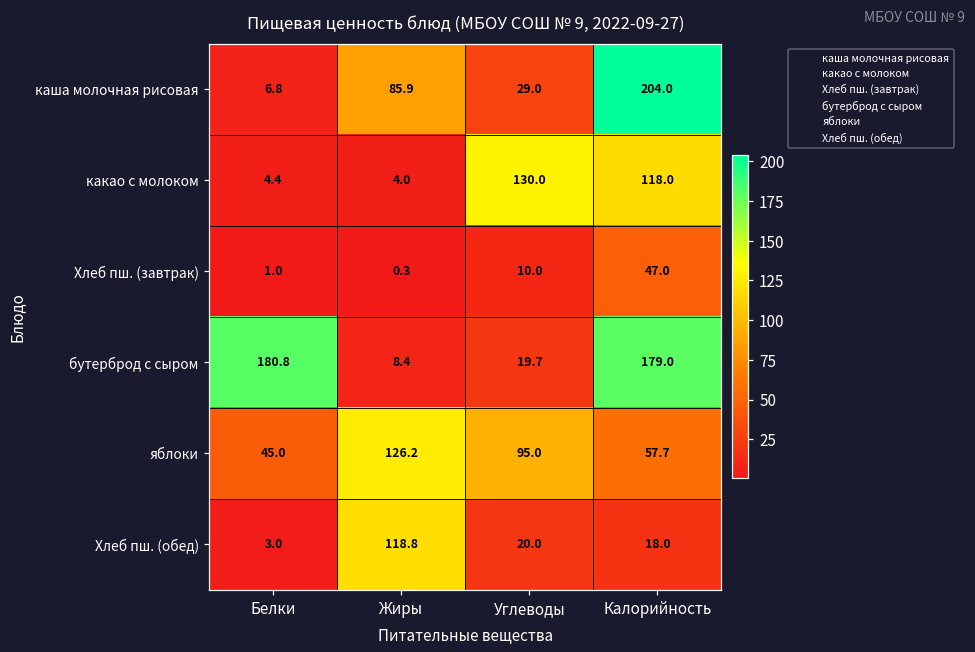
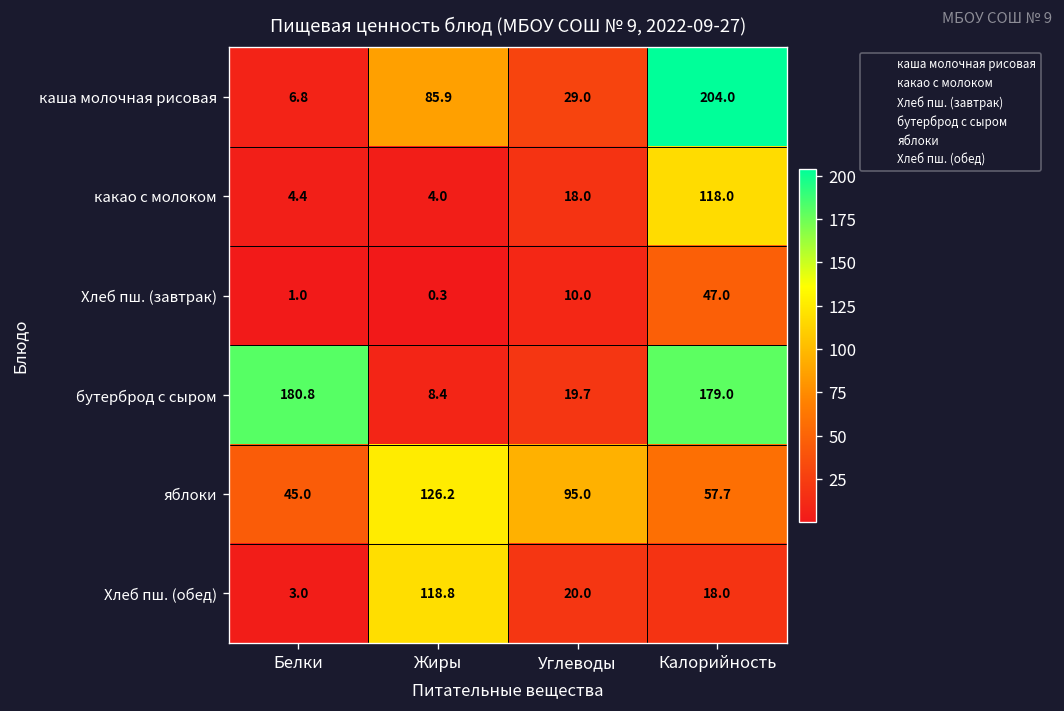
какао с молоком, Углеводы: 130.0 -> 18.0
